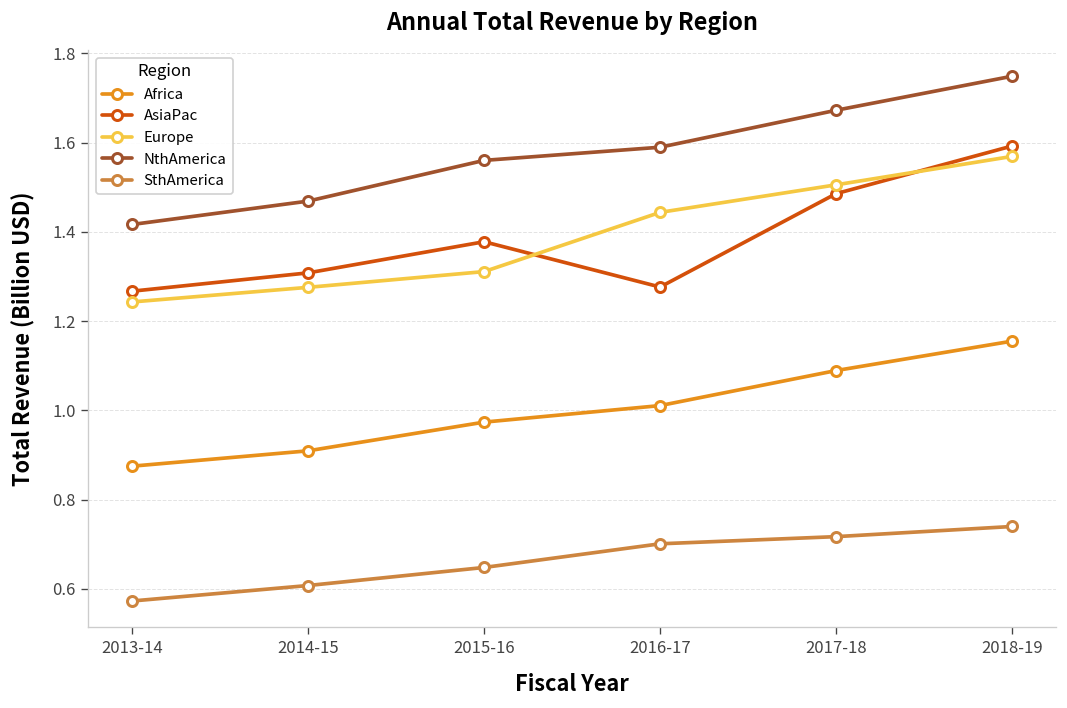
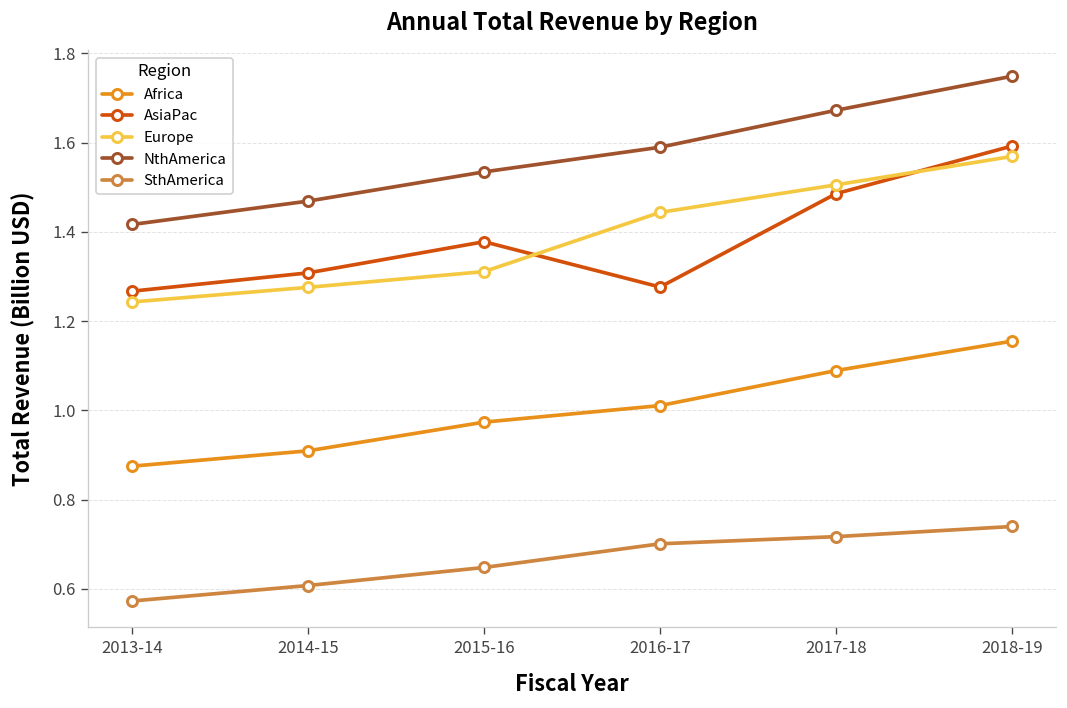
NthAmerica, 2015-16: 1.56 -> 1.53
